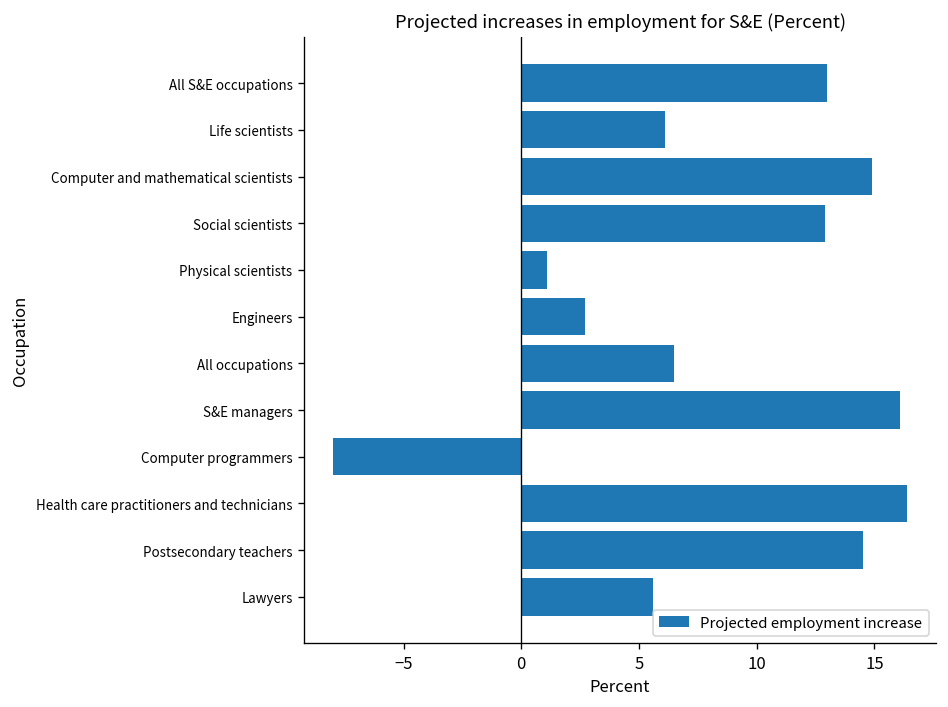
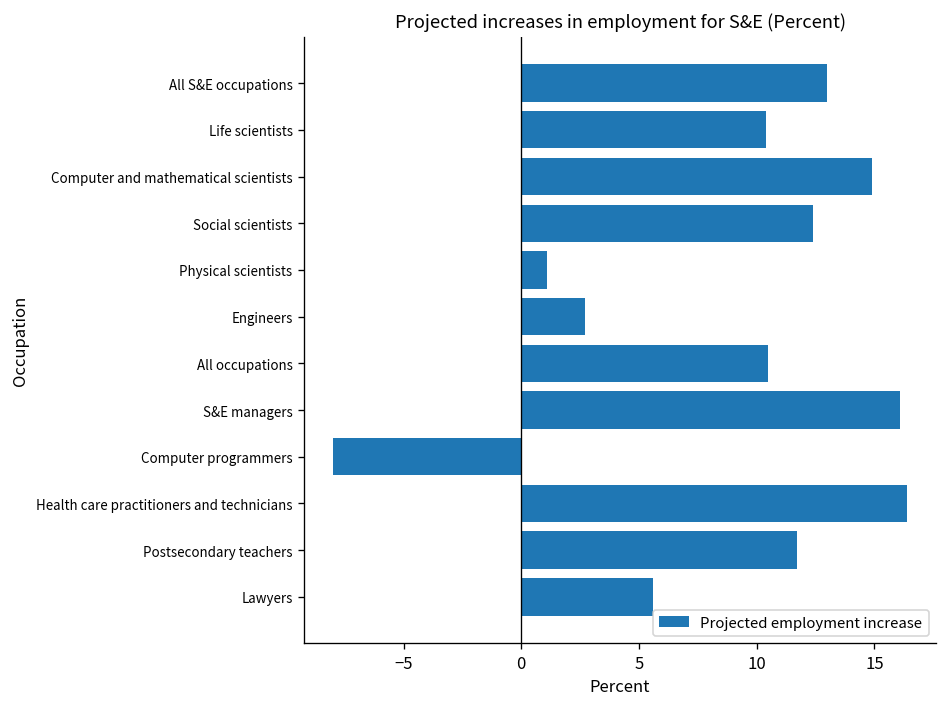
Life scientists: 6.1 -> 10.4
Social scientists: 12.9 -> 12.4
All occupations: 6.5 -> 10.5
Postsecondary teachers: 14.5 -> 11.7
